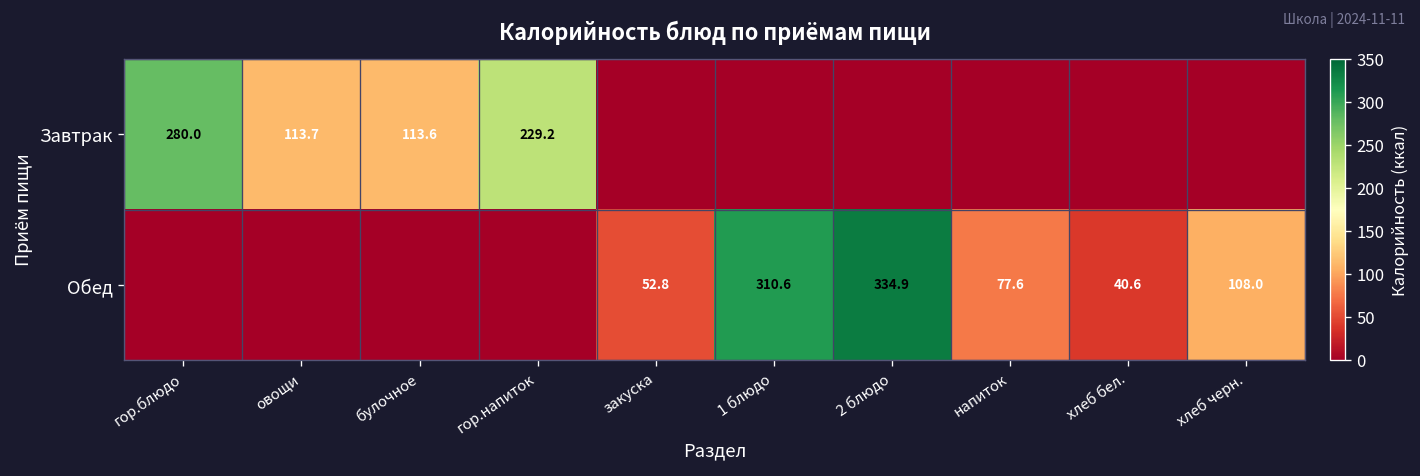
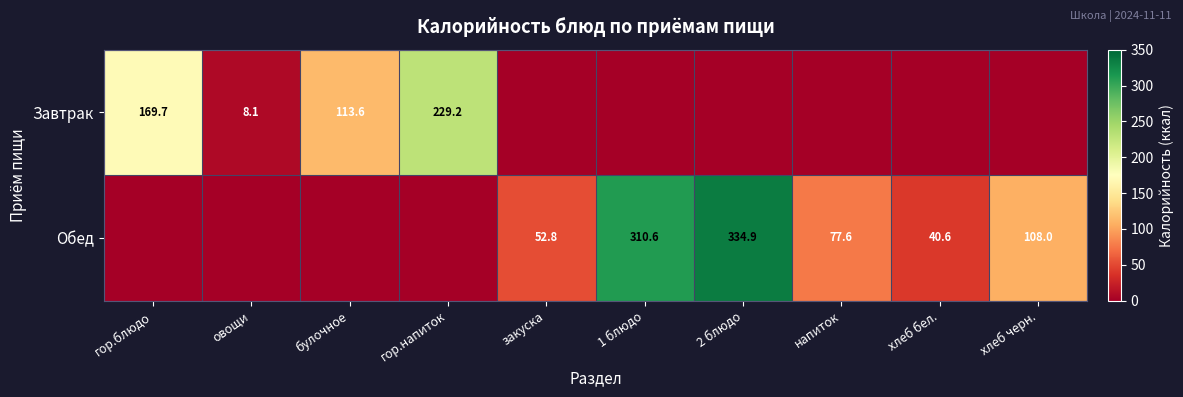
Завтрак, гор.блюдо: 280.0 -> 169.7
Завтрак, овощи: 113.7 -> 8.1
